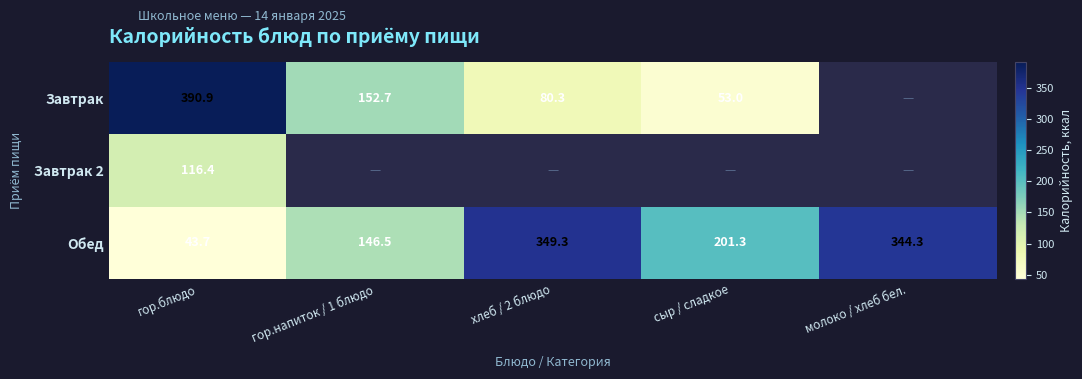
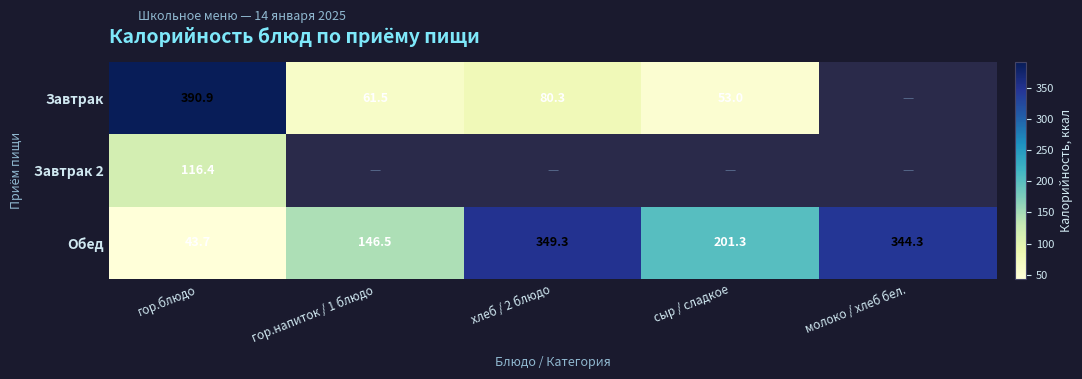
Завтрак, гор.напиток / 1 блюдо: 152.7 -> 61.5
